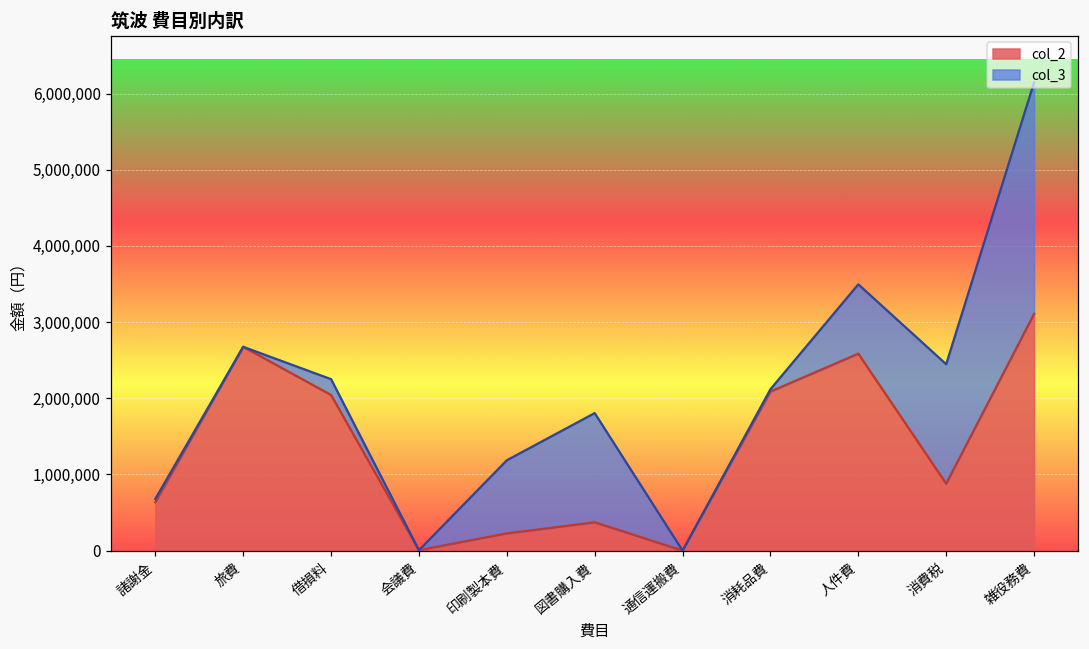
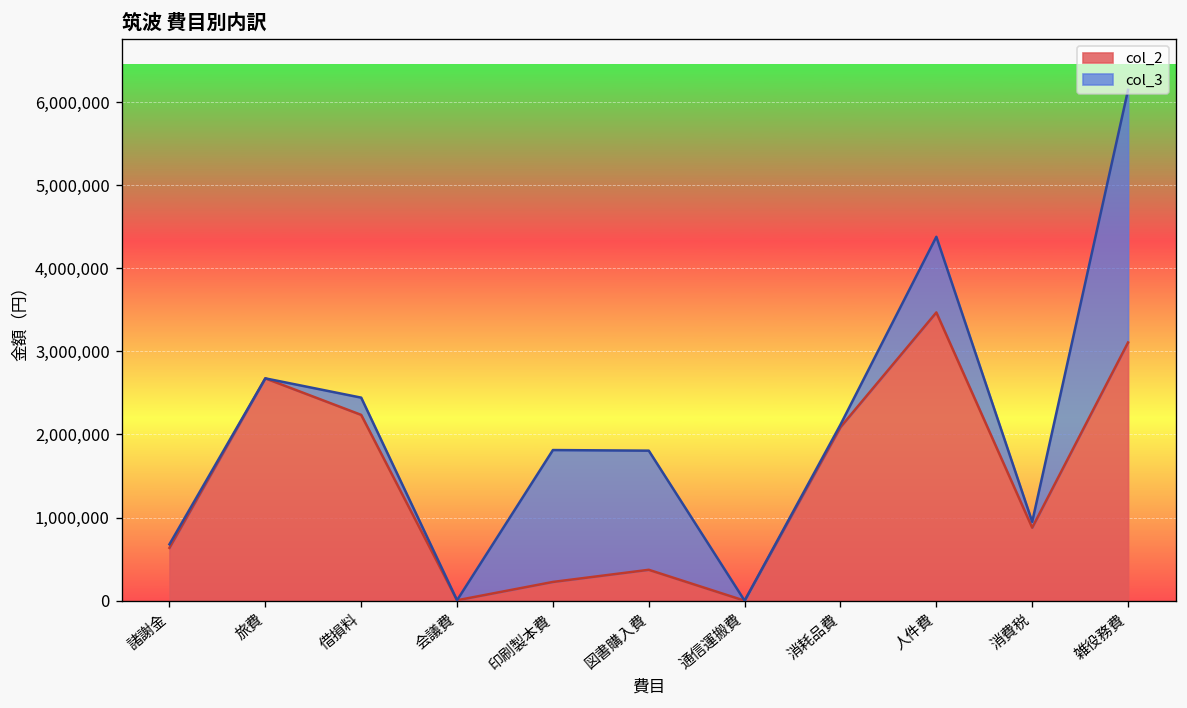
col_2, 借損料: 2,000,000 -> 2,200,000
col_3, 印刷製本費: 1,000,000 -> 1,600,000
col_2, 人件費: 2,600,000 -> 3,500,000
col_3, 消費税: 1,600,000 -> 100,000
